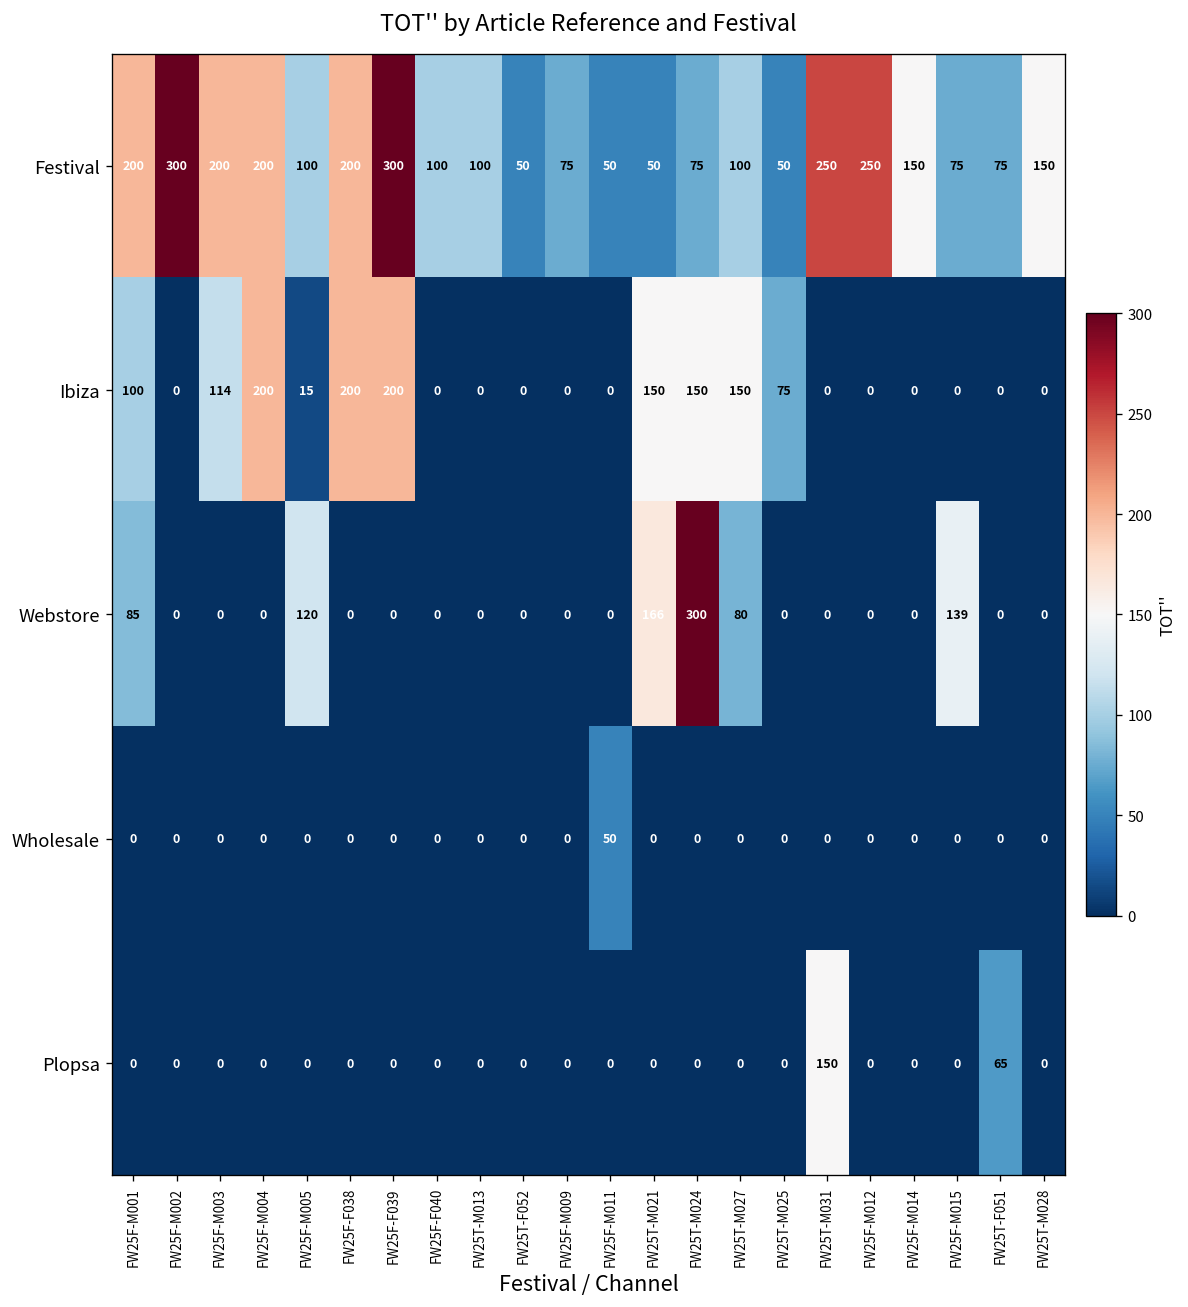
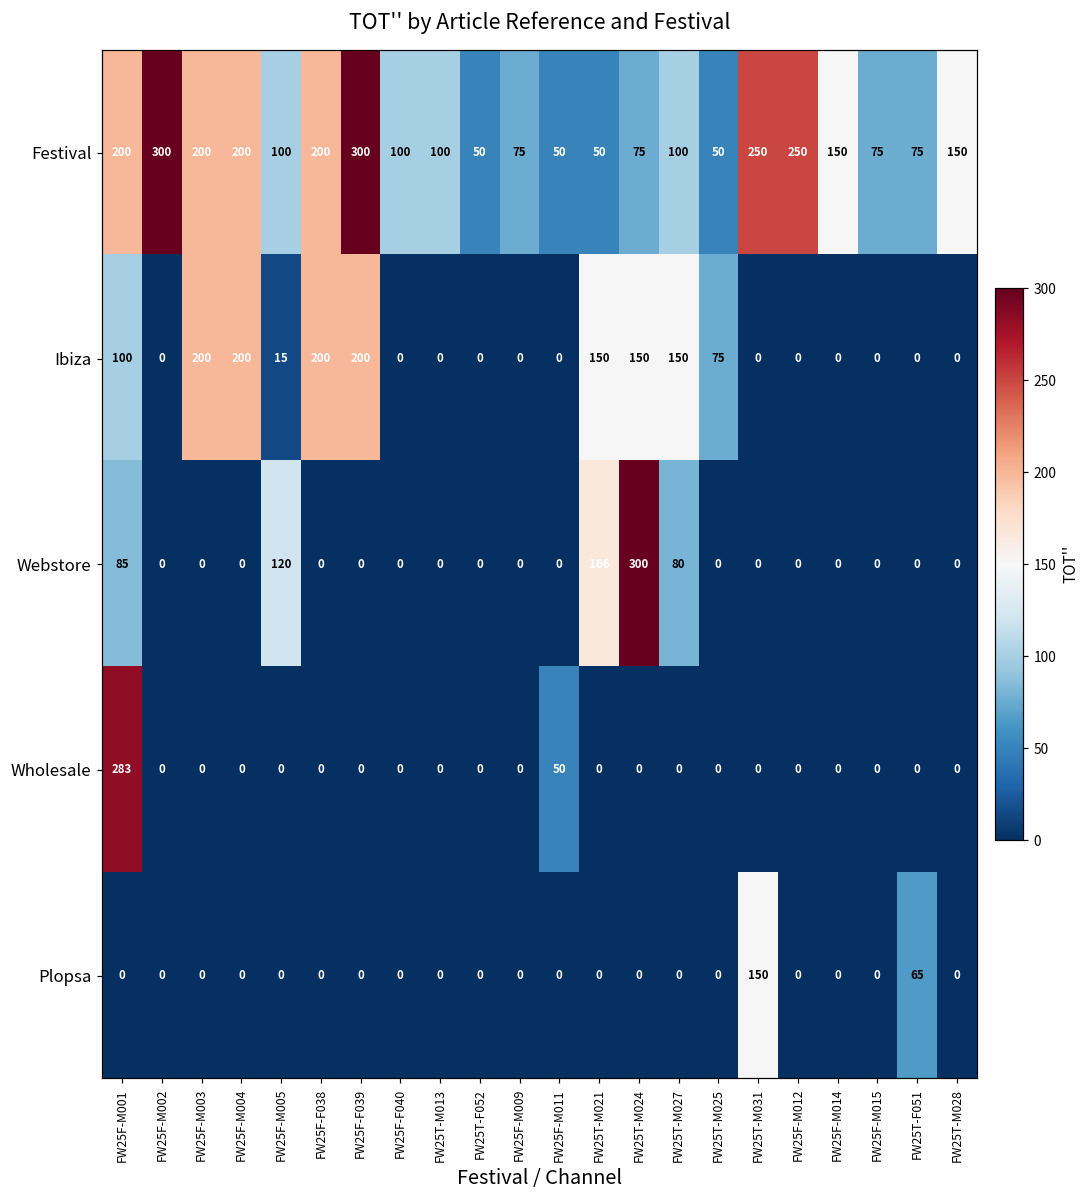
Ibiza, FW25F-M003: 114 -> 200
Webstore, FW25F-M015: 139 -> 0
Wholesale, FW25F-M001: 0 -> 283
